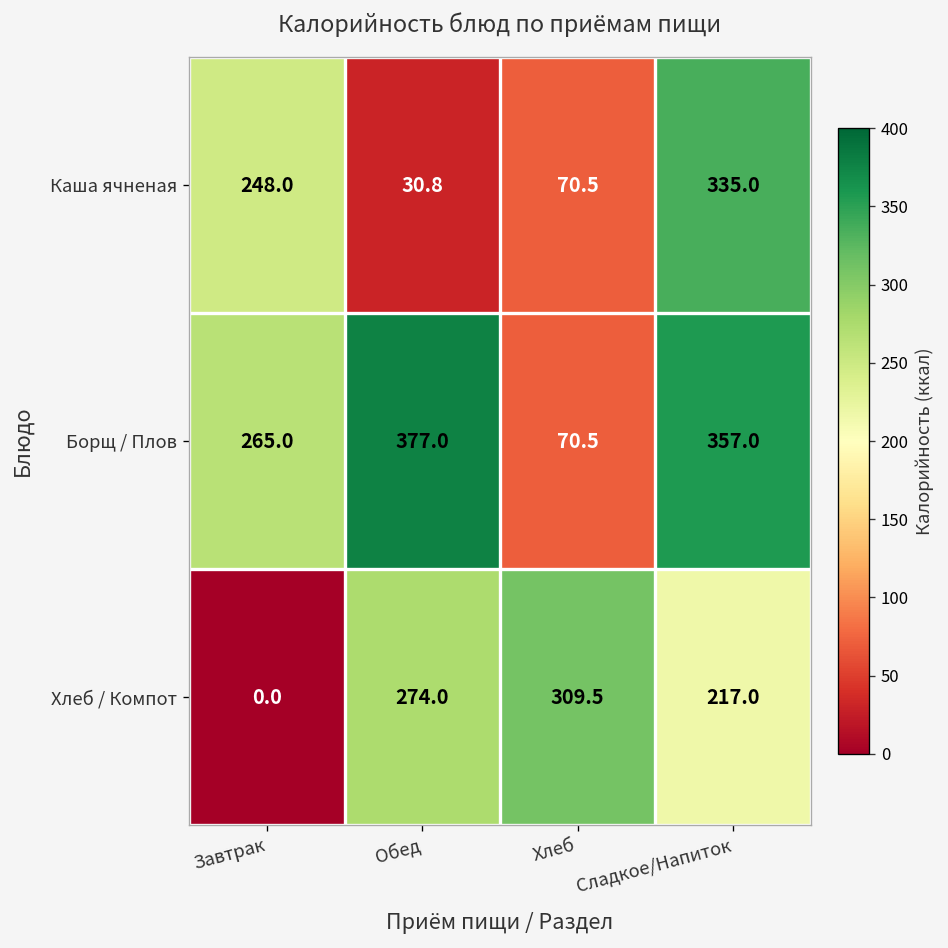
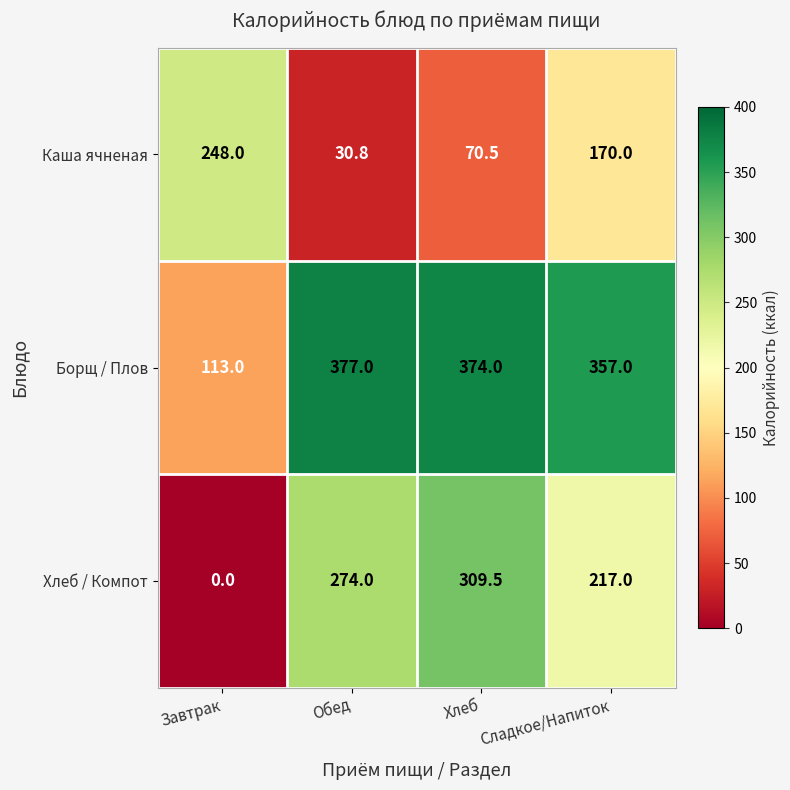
Каша ячненая, Сладкое/Напиток: 335.0 -> 170.0
Борщ / Плов, Завтрак: 265.0 -> 113.0
Борщ / Плов, Хлеб: 70.5 -> 374.0
